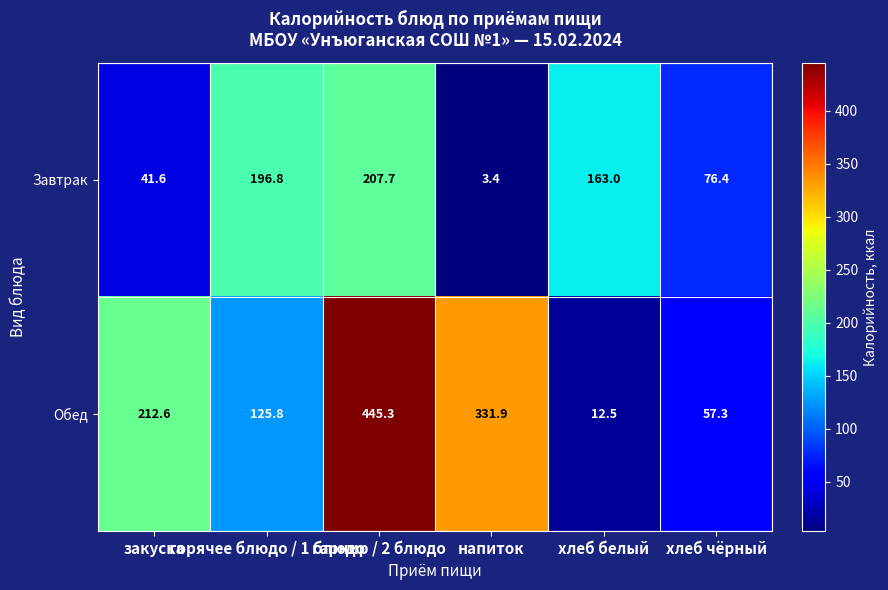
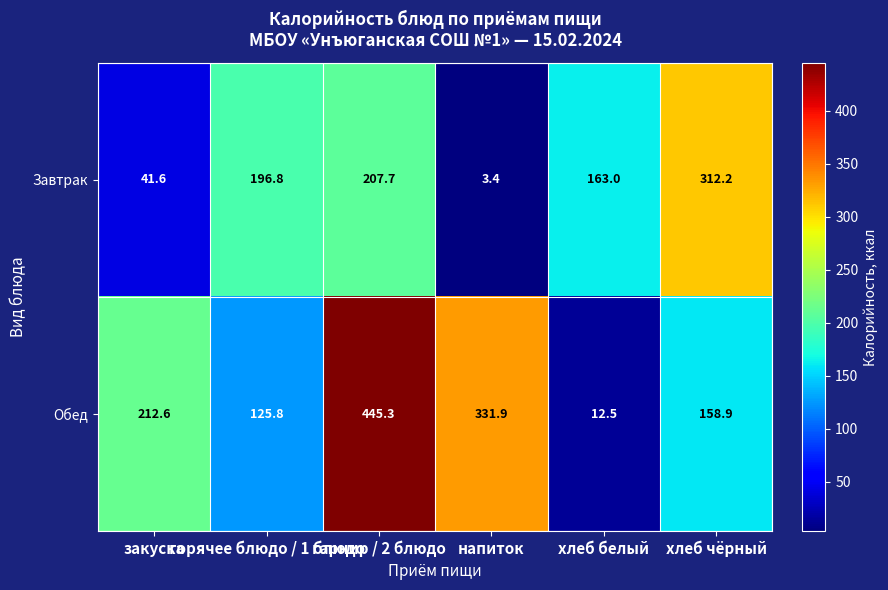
Завтрак, хлеб чёрный: 76.4 -> 312.2
Обед, хлеб чёрный: 57.3 -> 158.9
